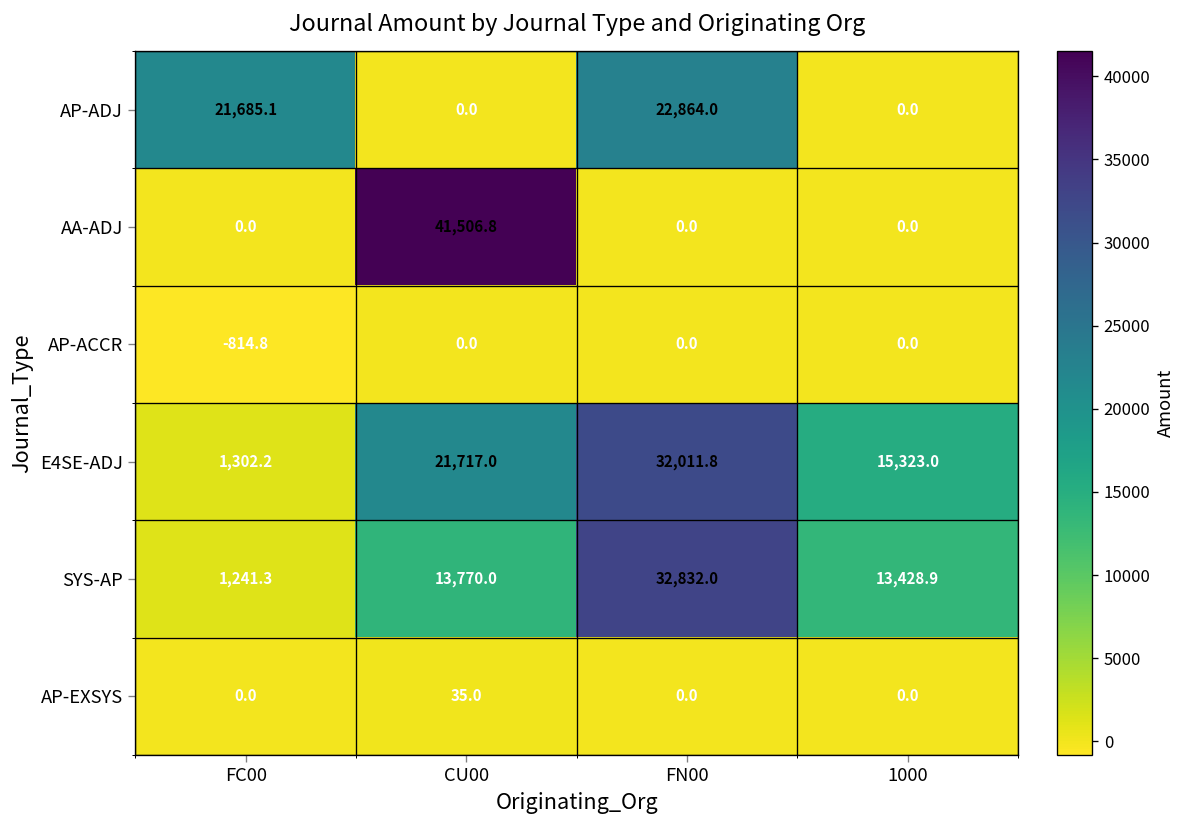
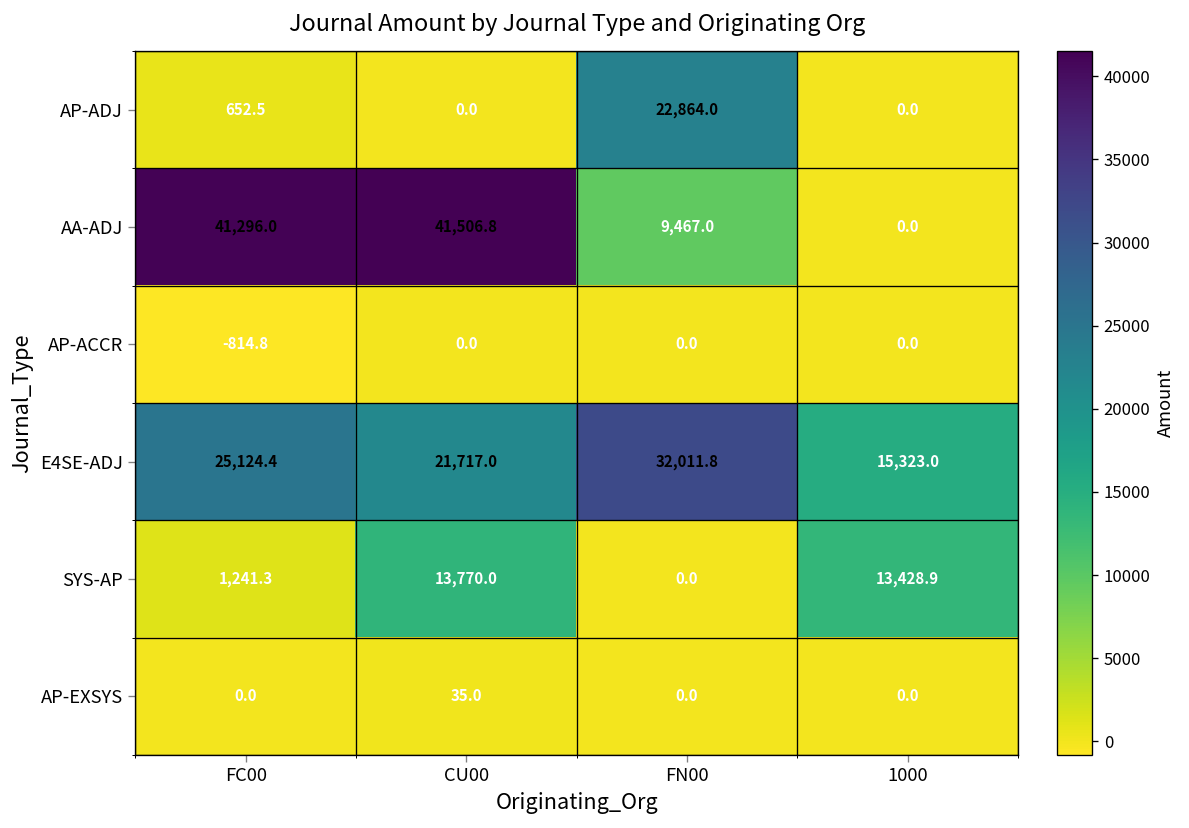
AP-ADJ, FC00: 21,685.1 -> 652.5
AA-ADJ, FC00: 0.0 -> 41,296.0
AA-ADJ, FN00: 0.0 -> 9,467.0
E4SE-ADJ, FC00: 1,302.2 -> 25,124.4
SYS-AP, FN00: 32,832.0 -> 0.0
